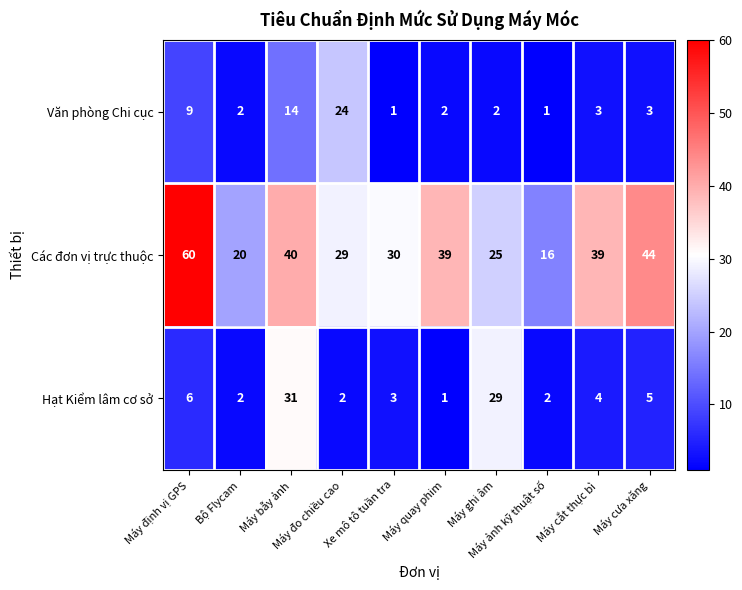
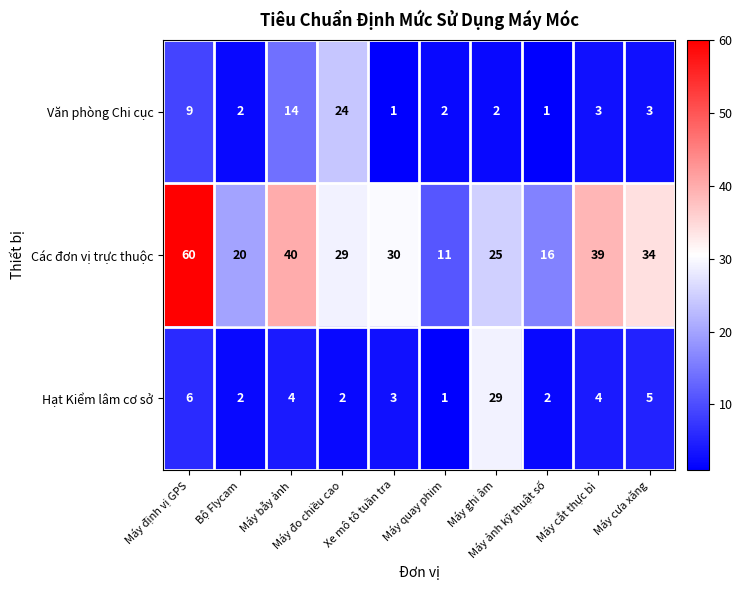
Các đơn vị trực thuộc, Máy quay phim: 39 -> 11
Các đơn vị trực thuộc, Máy cưa xăng: 44 -> 34
Hạt Kiểm lâm cơ sở, Máy bẫy ảnh: 31 -> 4
